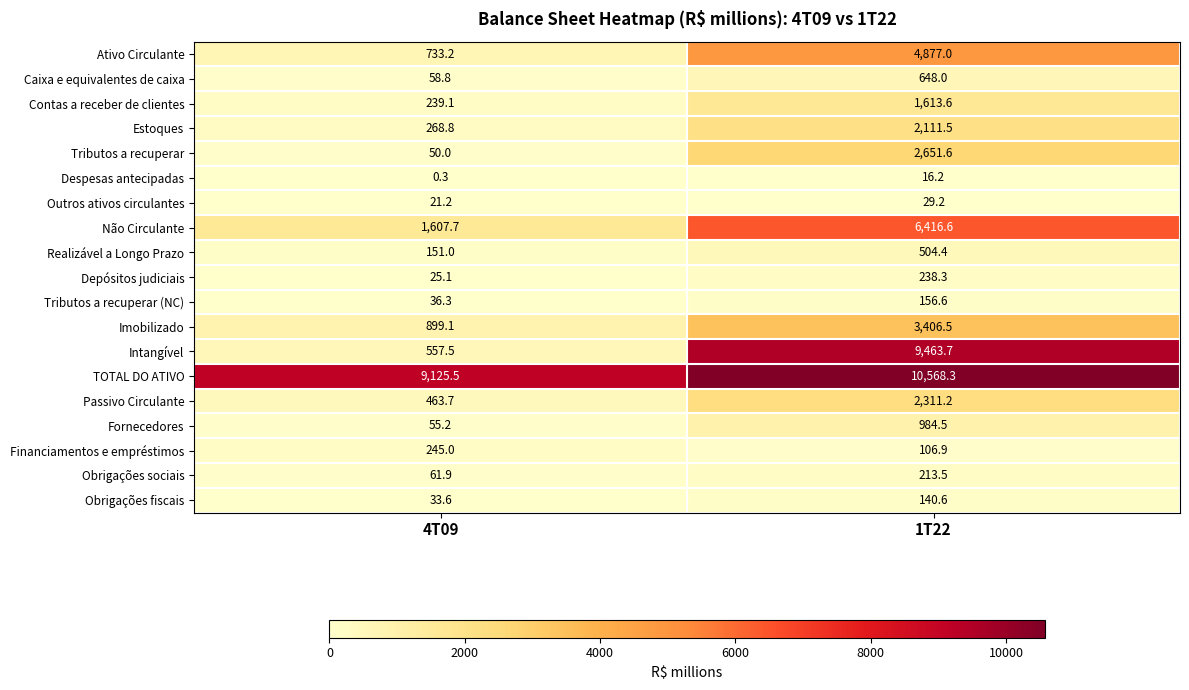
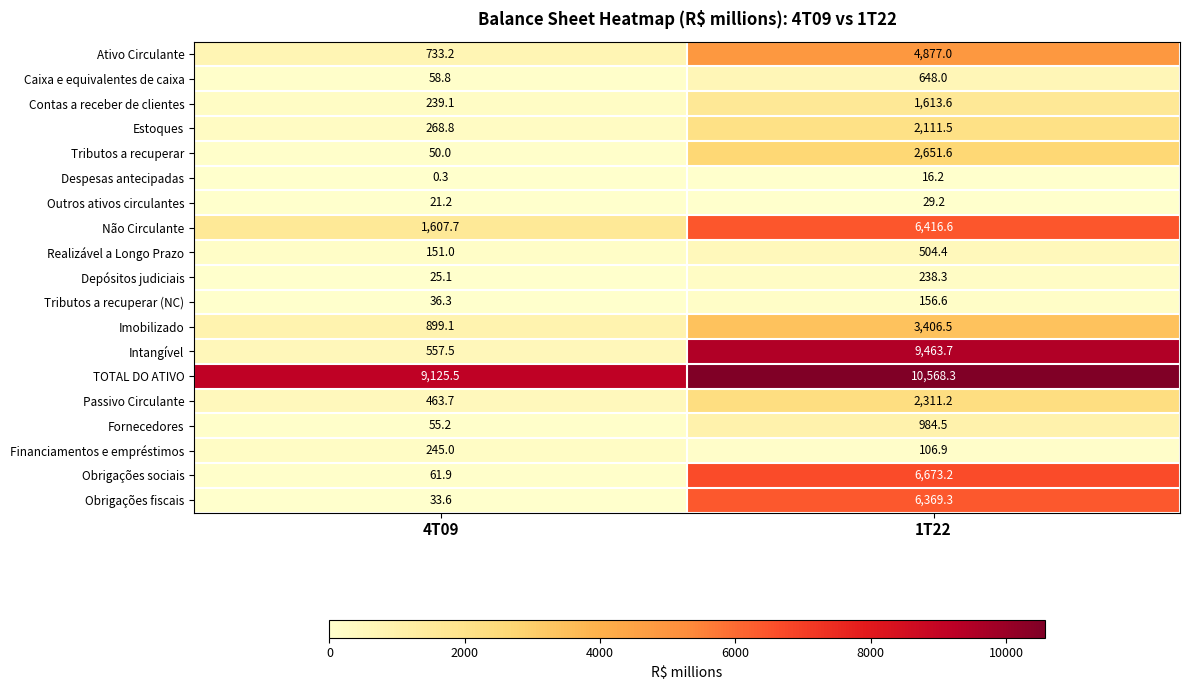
Obrigações sociais, 1T22: 213.5 -> 6,673.2
Obrigações fiscais, 1T22: 140.6 -> 6,369.3
